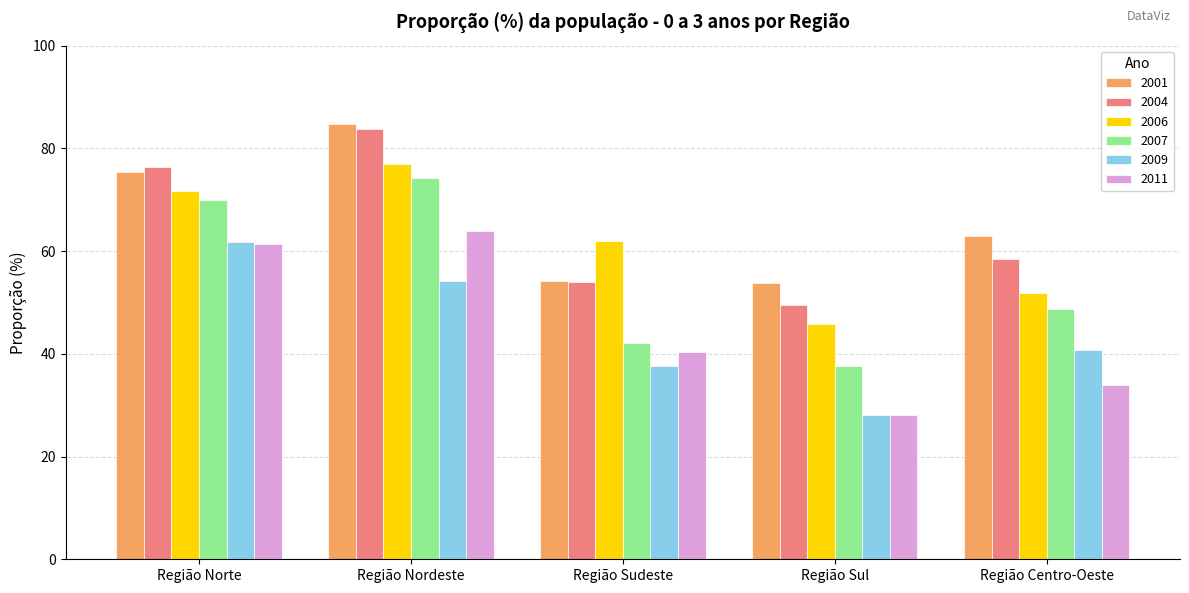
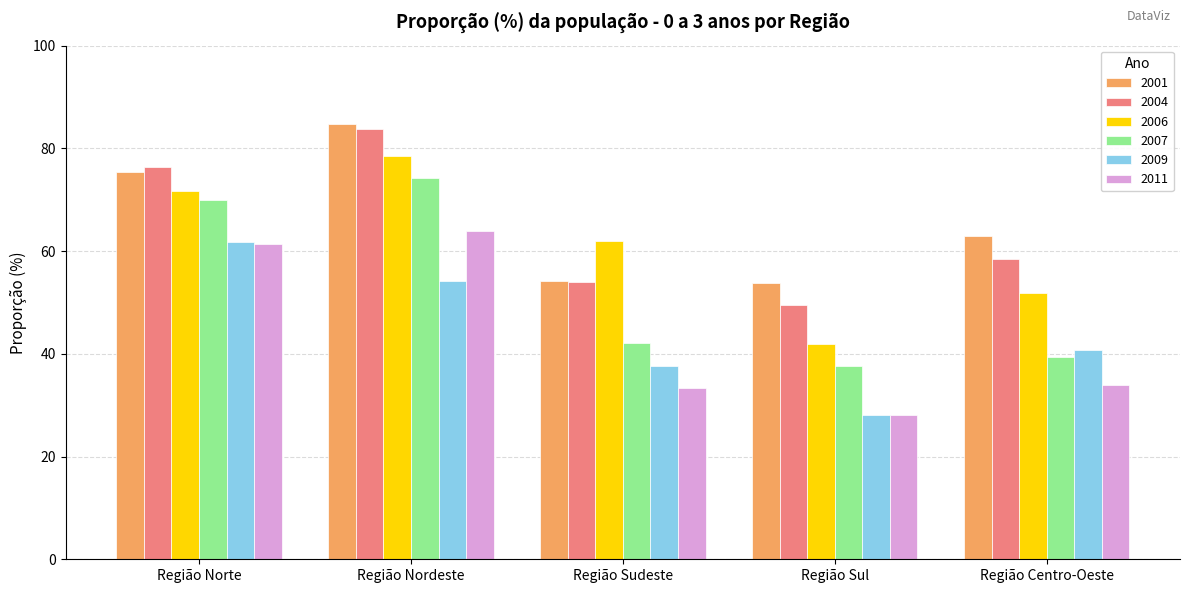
2006, Região Nordeste: 77 -> 79
2011, Região Sudeste: 40 -> 33
2006, Região Sul: 46 -> 42
2007, Região Centro-Oeste: 49 -> 39
